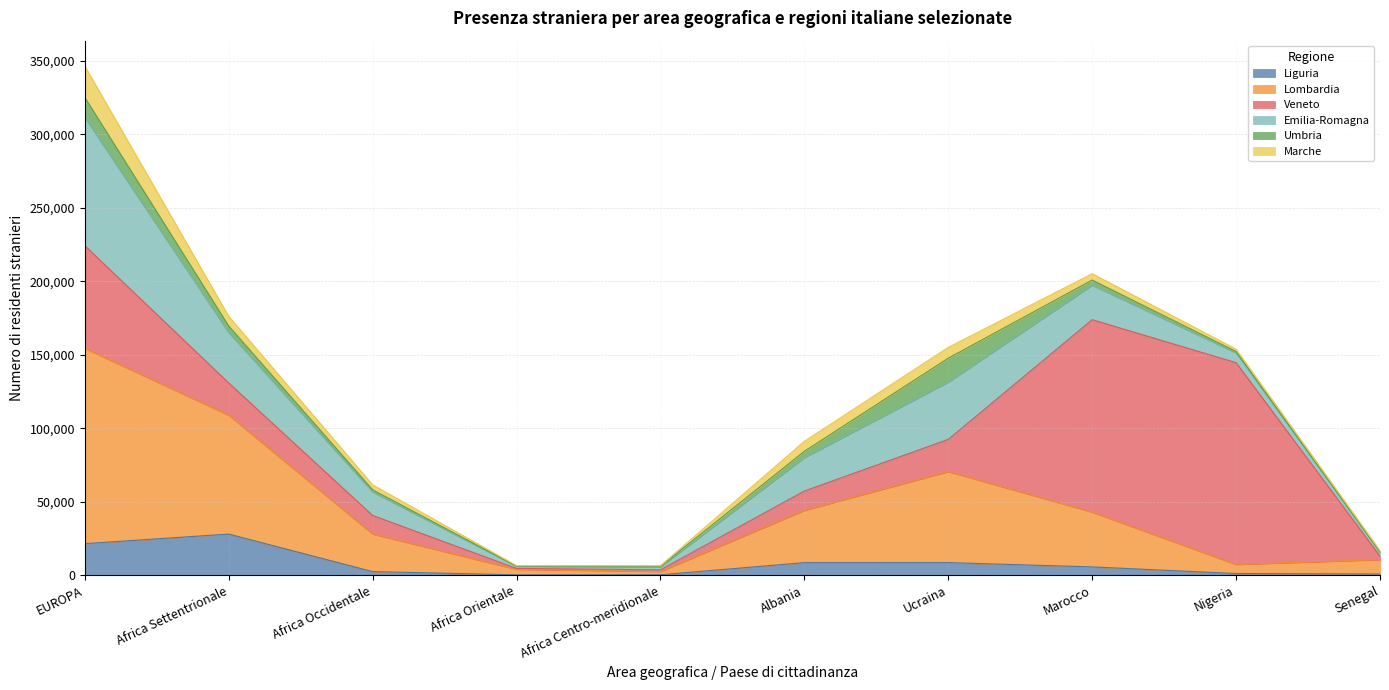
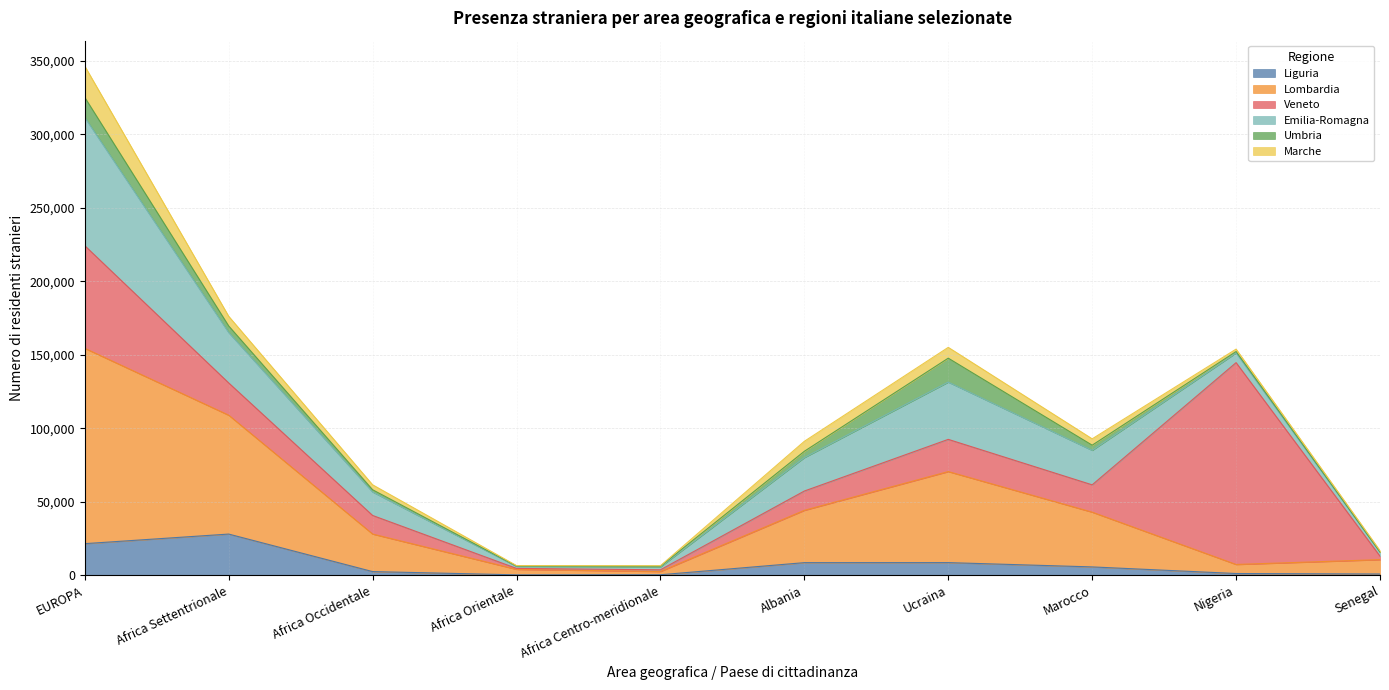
Veneto, Marocco: 131,000 -> 19,000
